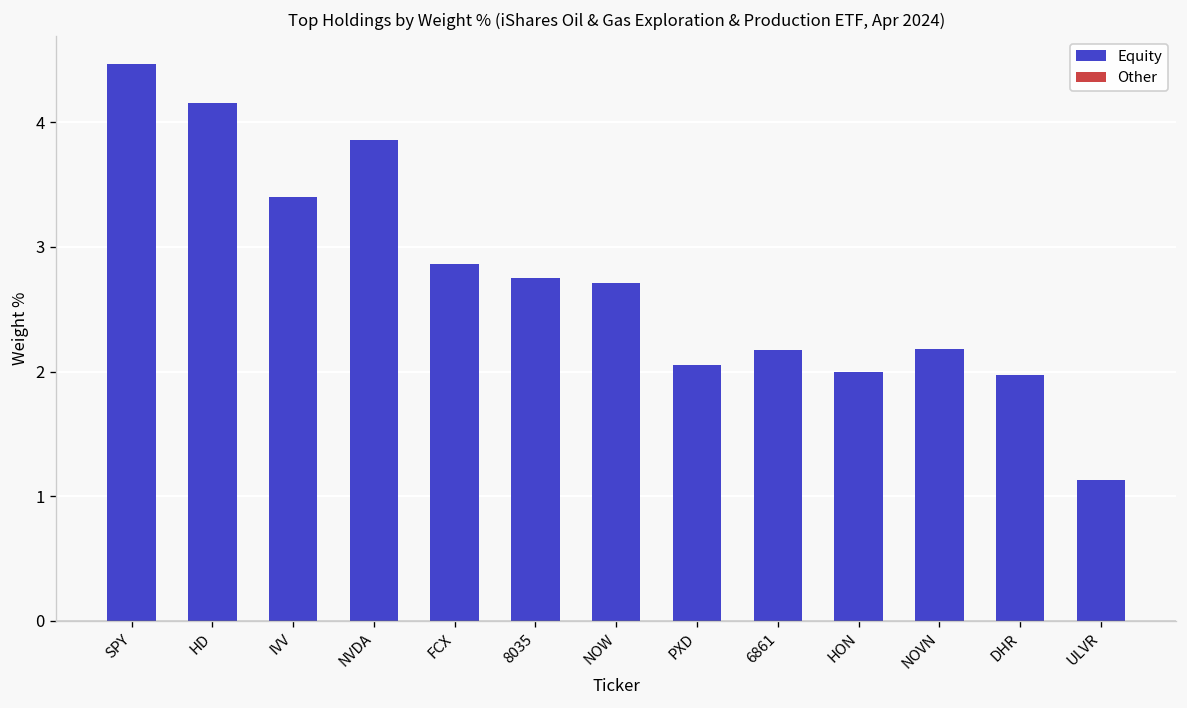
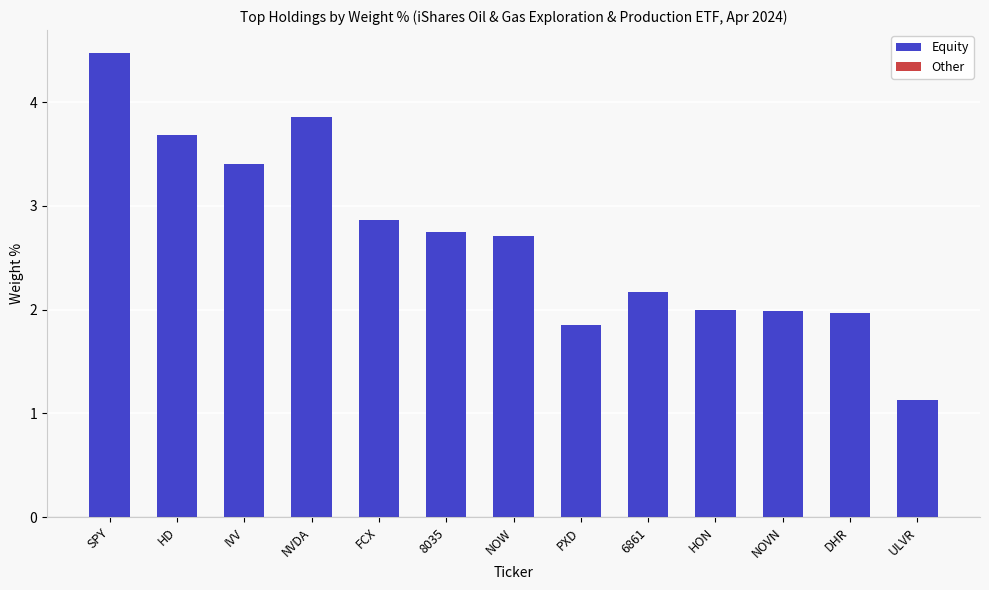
HD: 4.16 -> 3.68
PXD: 2.05 -> 1.85
NOVN: 2.18 -> 1.99
